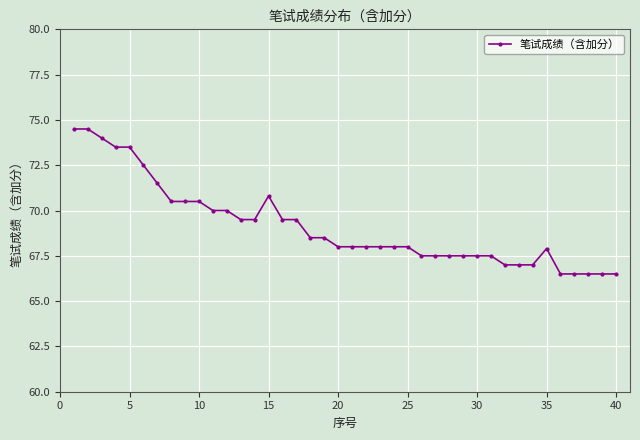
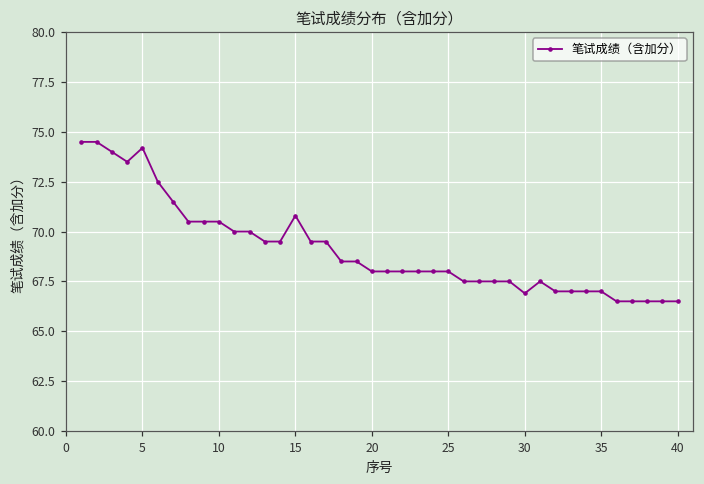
5: 73.5 -> 74.2
30: 67.5 -> 66.9
35: 67.9 -> 67.0
